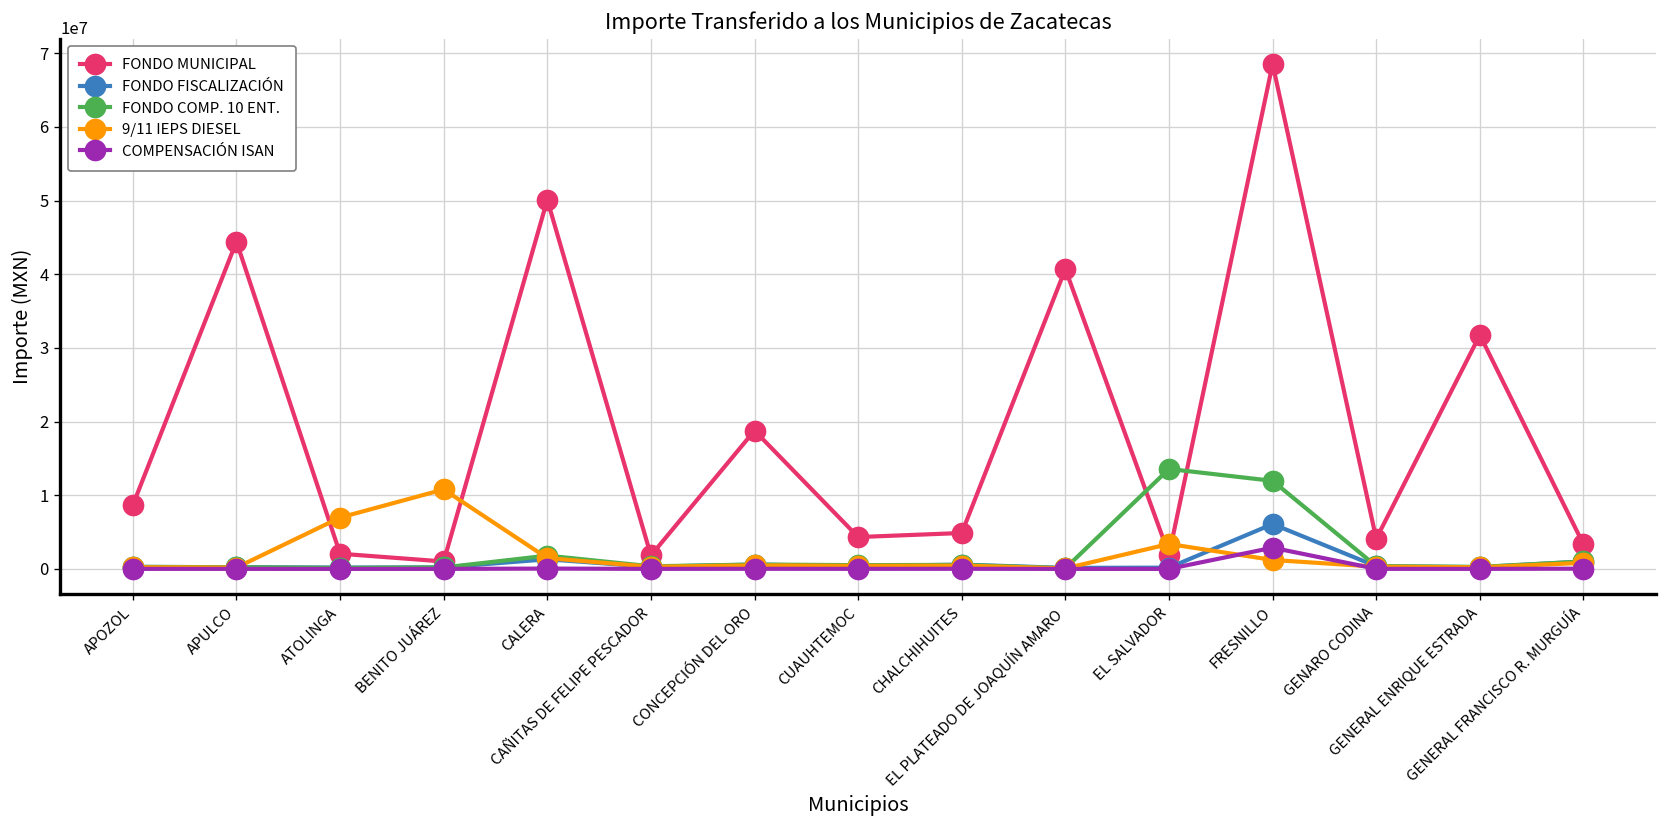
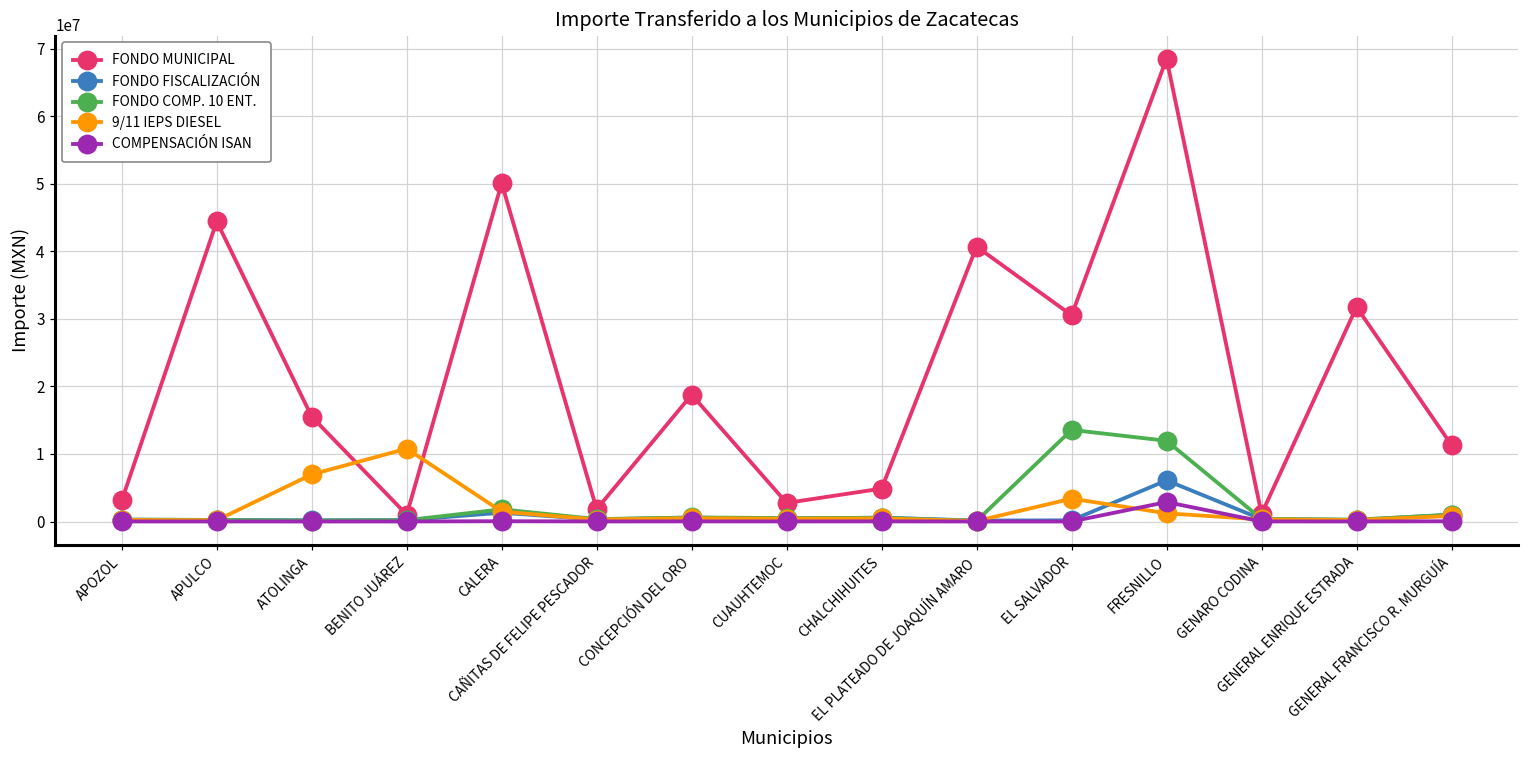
FONDO MUNICIPAL, APOZOL: 9000000 -> 3000000
FONDO MUNICIPAL, ATOLINGA: 2000000 -> 16000000
FONDO MUNICIPAL, CUAUHTEMOC: 4000000 -> 3000000
FONDO MUNICIPAL, EL SALVADOR: 2000000 -> 31000000
FONDO MUNICIPAL, GENARO CODINA: 4000000 -> 1000000
FONDO MUNICIPAL, GENERAL FRANCISCO R. MURGUÍA: 3000000 -> 11000000
